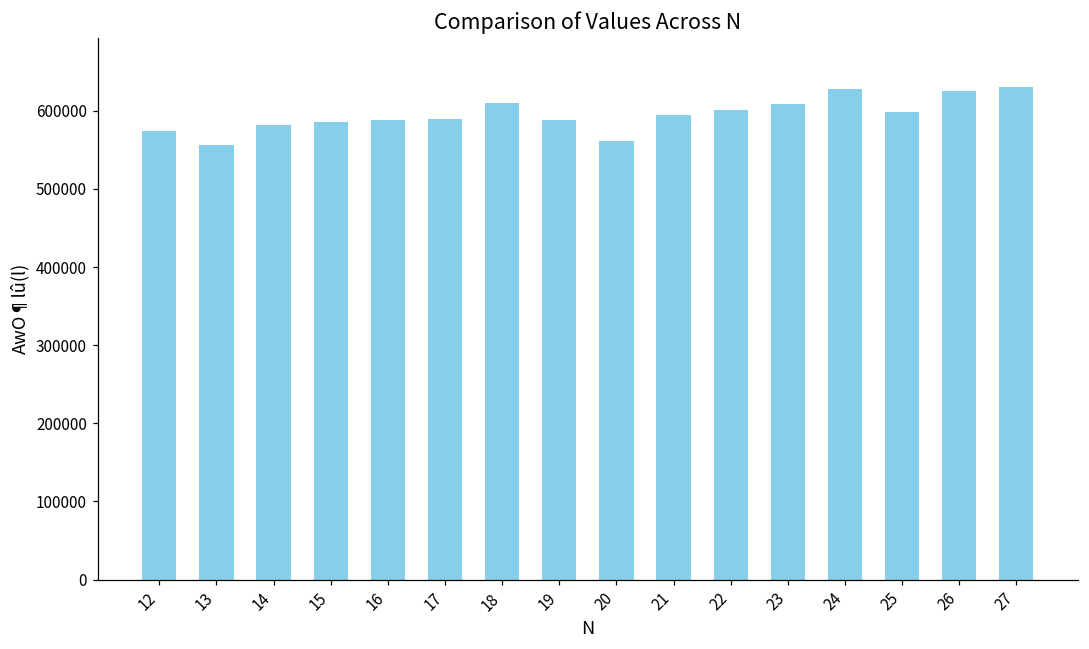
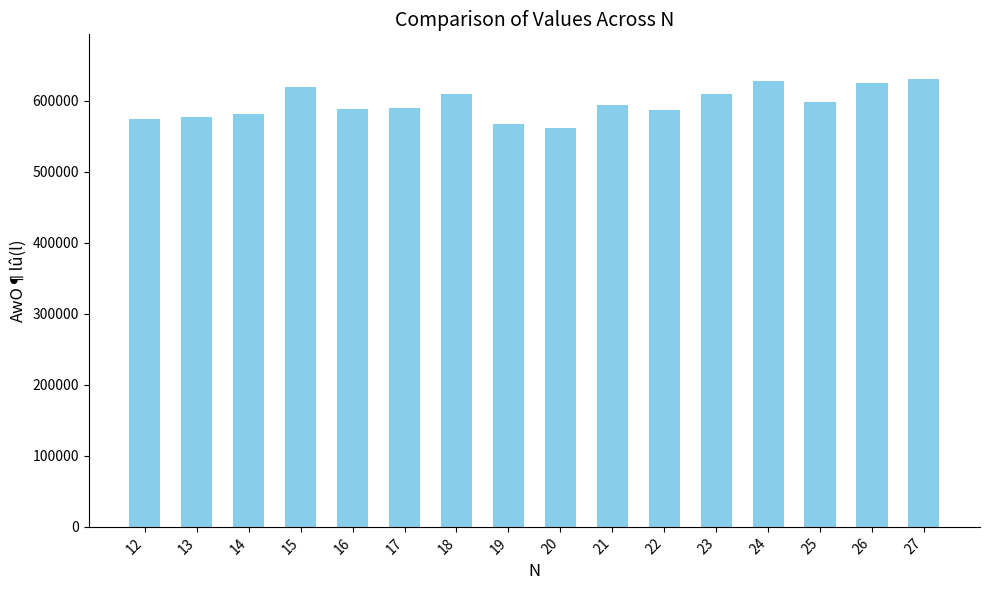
13: 560000 -> 580000
15: 590000 -> 620000
19: 590000 -> 570000
22: 600000 -> 590000
